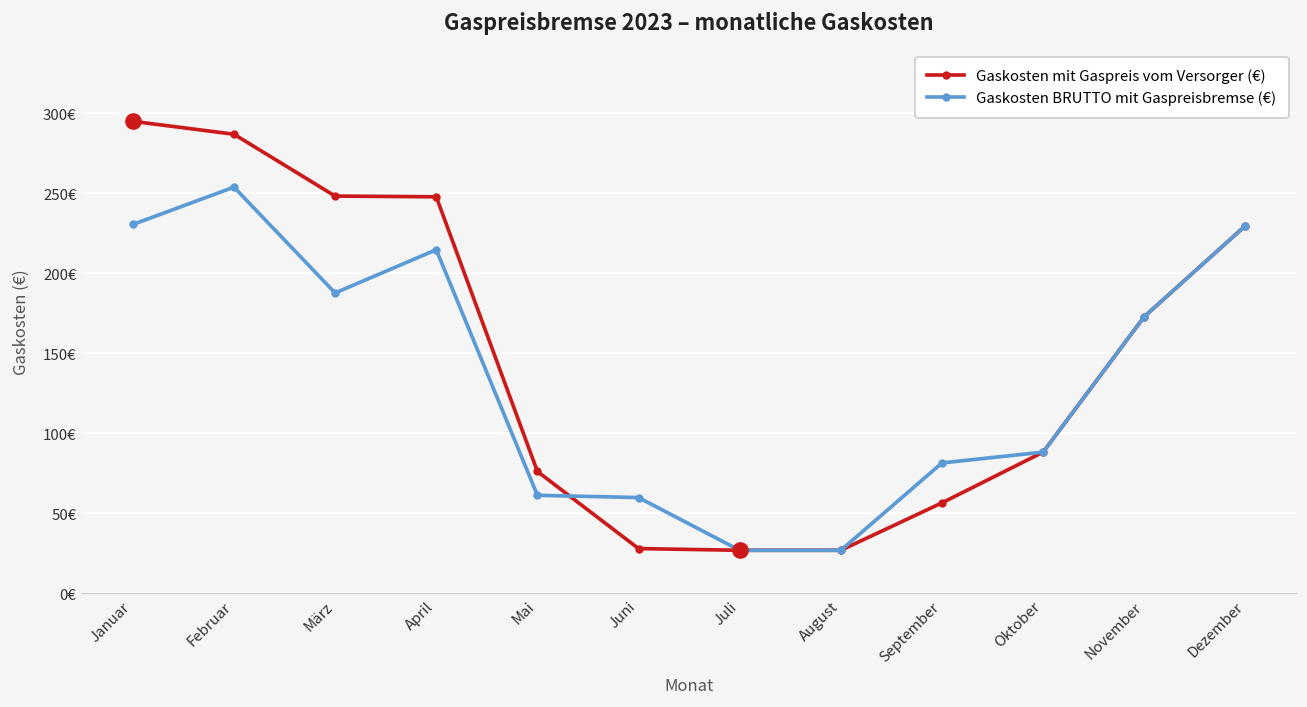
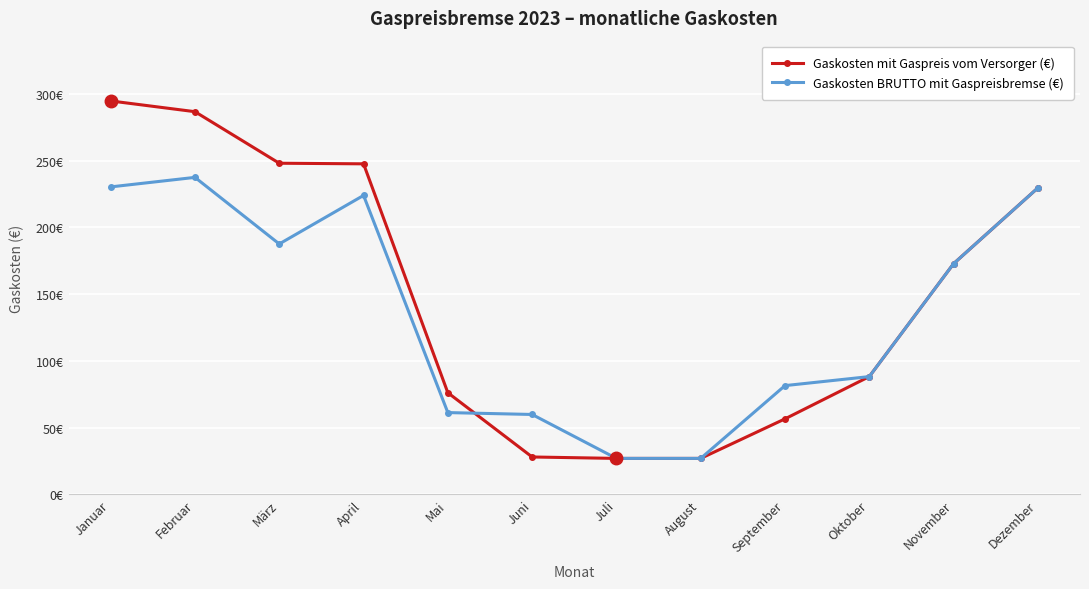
Gaskosten BRUTTO mit Gaspreisbremse (€), Februar: 254€ -> 238€
Gaskosten BRUTTO mit Gaspreisbremse (€), April: 215€ -> 224€
